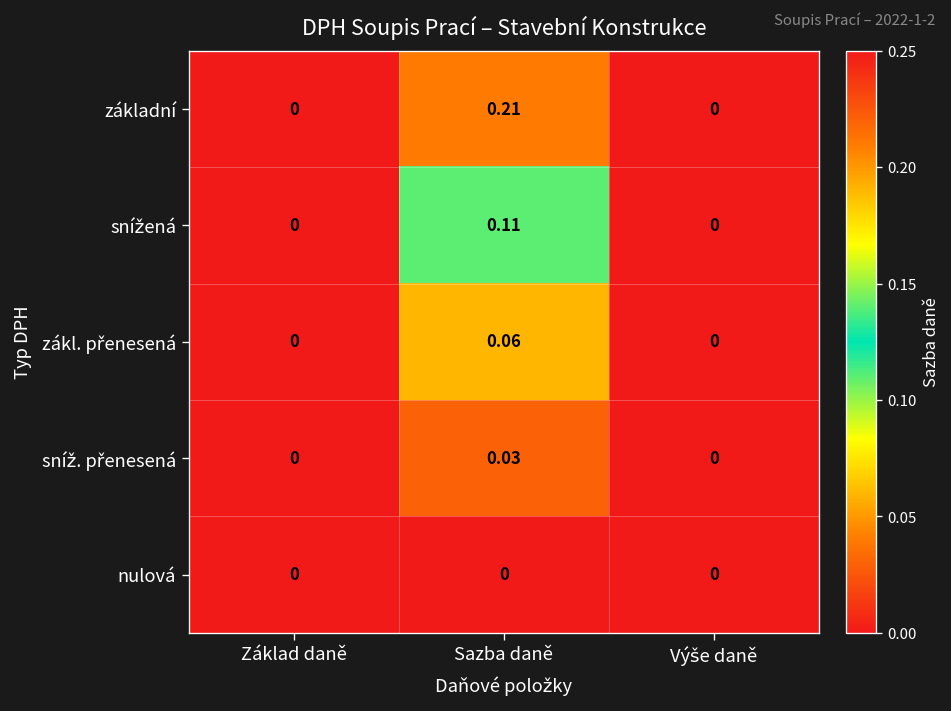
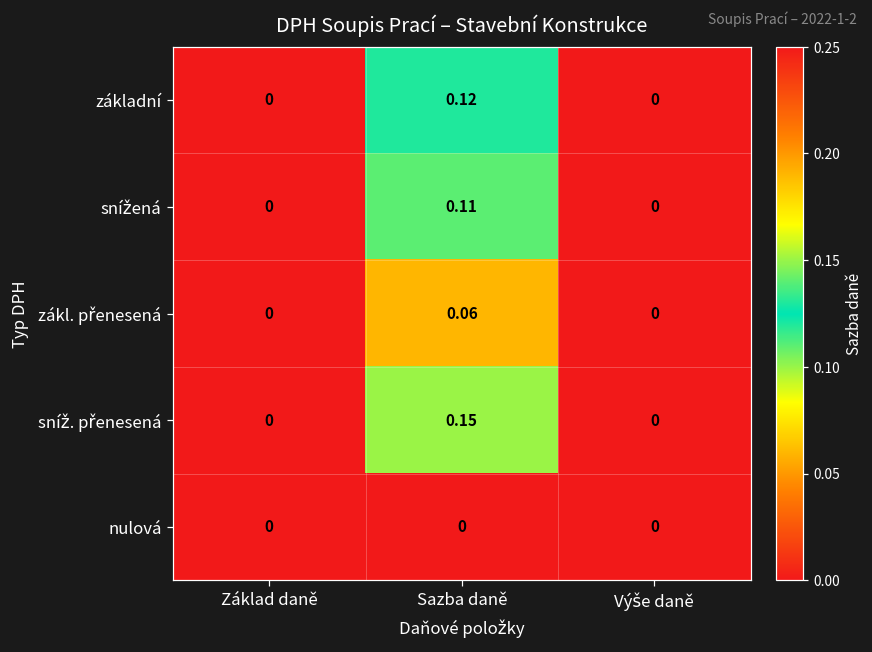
základní, Sazba daně: 0.21 -> 0.12
sníž. přenesená, Sazba daně: 0.03 -> 0.15
